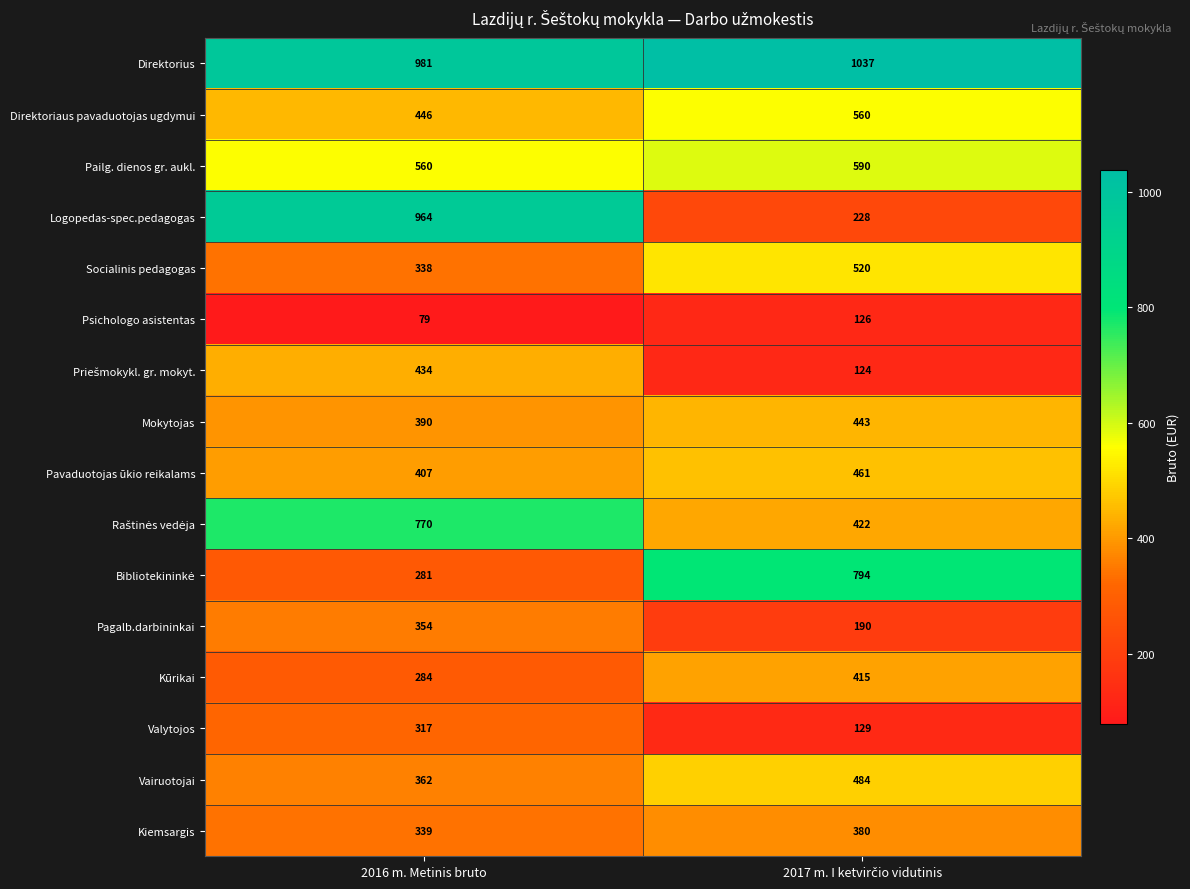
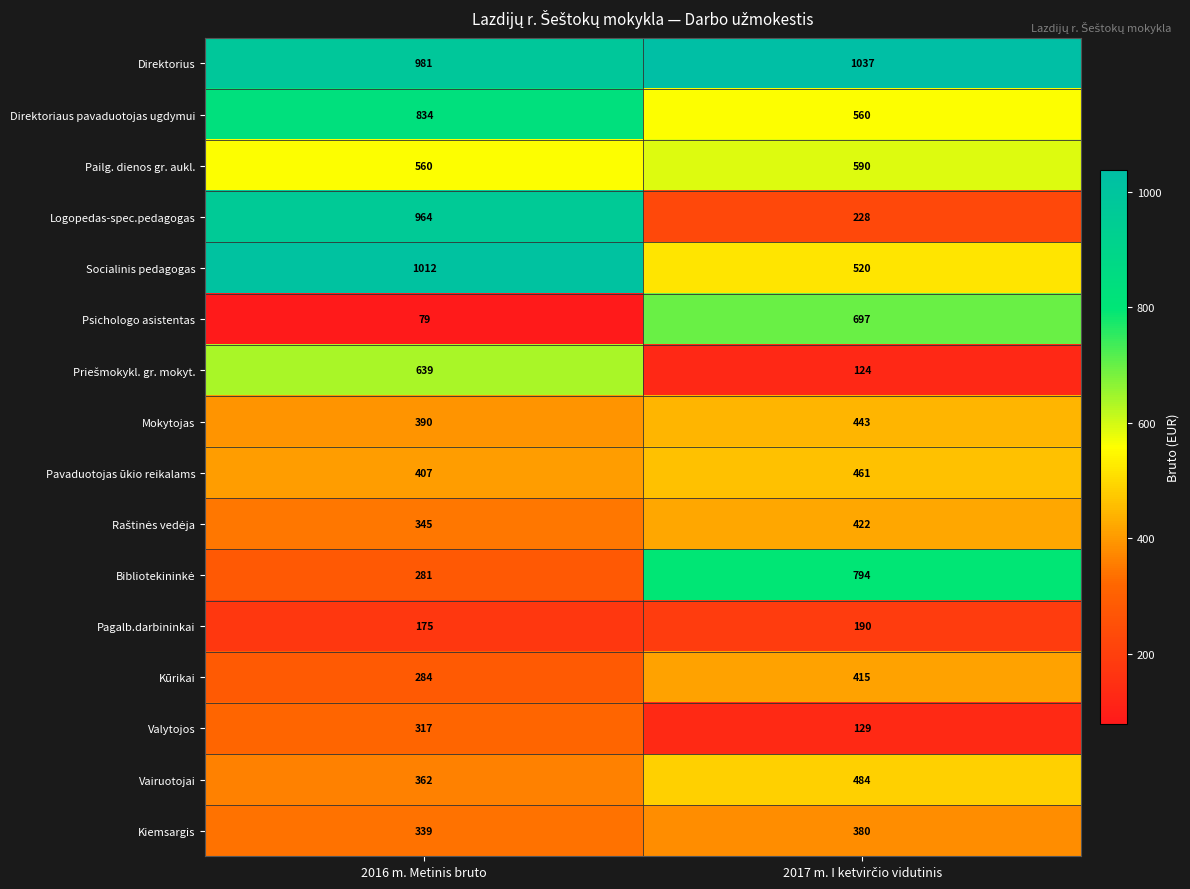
Direktoriaus pavaduotojas ugdymui, 2016 m. Metinis bruto: 446 -> 834
Socialinis pedagogas, 2016 m. Metinis bruto: 338 -> 1012
Psichologo asistentas, 2017 m. I ketvirčio vidutinis: 126 -> 697
Priešmokykl. gr. mokyt., 2016 m. Metinis bruto: 434 -> 639
Raštinės vedėja, 2016 m. Metinis bruto: 770 -> 345
Pagalb.darbininkai, 2016 m. Metinis bruto: 354 -> 175
